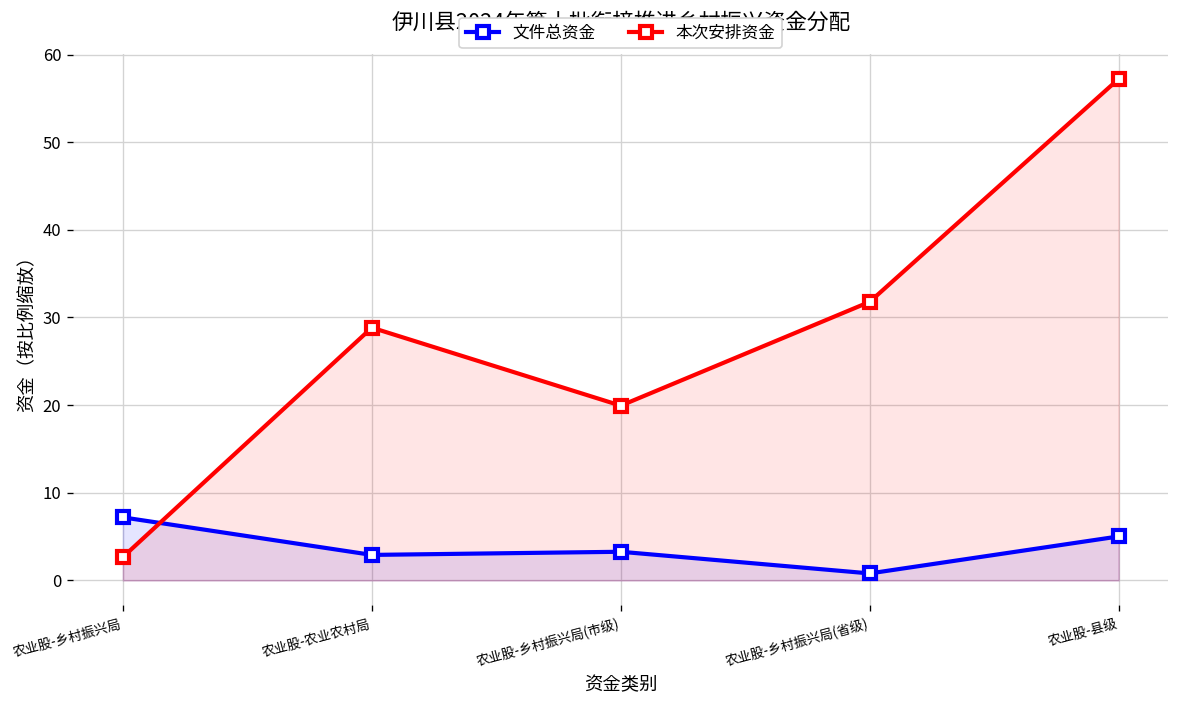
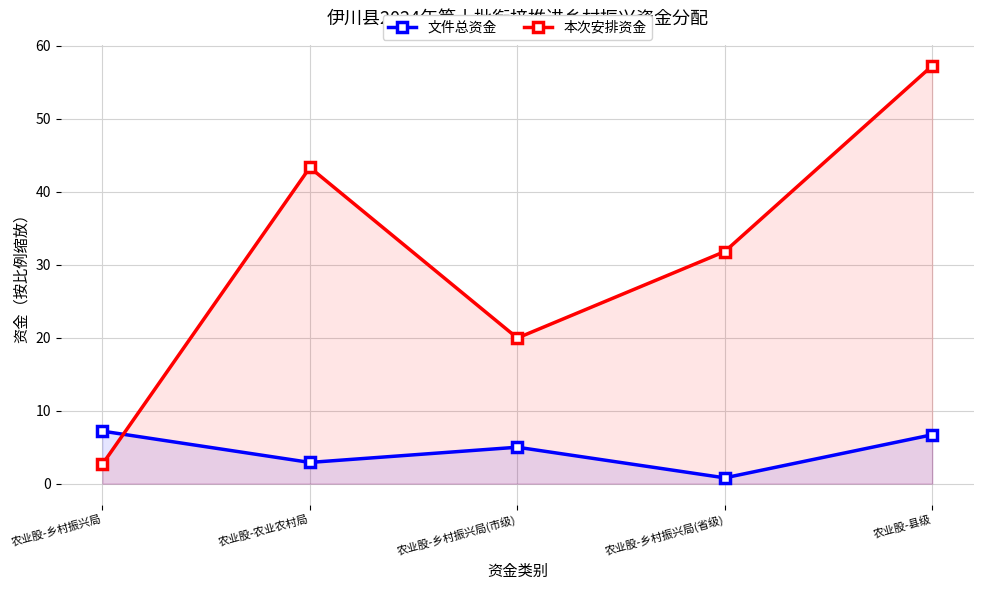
本次安排资金, 农业股-农业农村局: 29 -> 43
文件总资金, 农业股-乡村振兴局(市级): 3 -> 5
文件总资金, 农业股-县级: 5 -> 7
